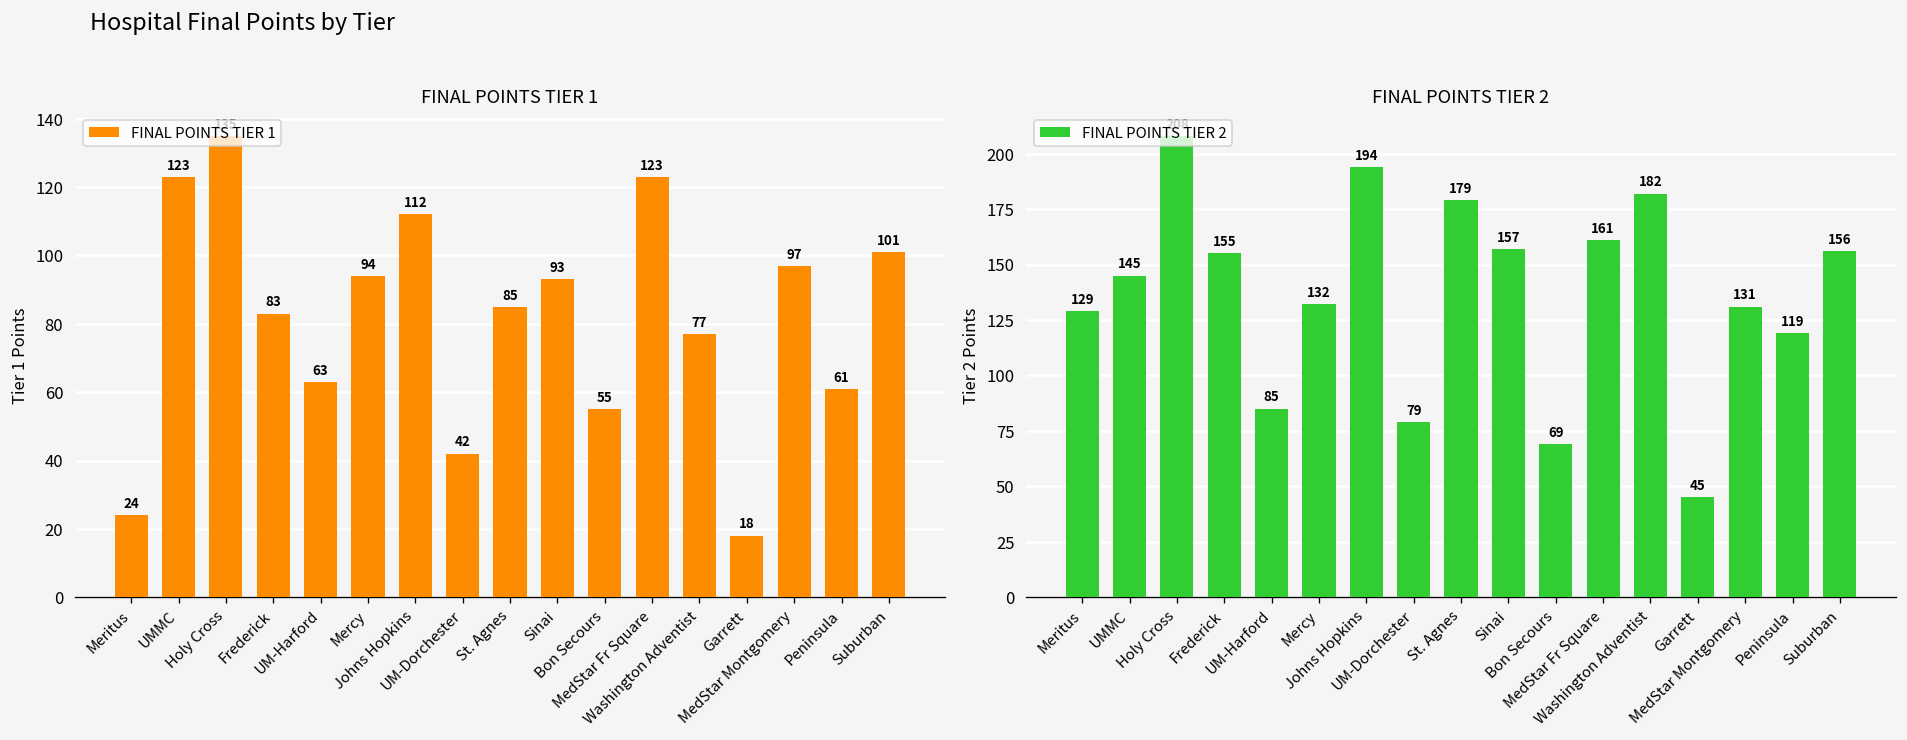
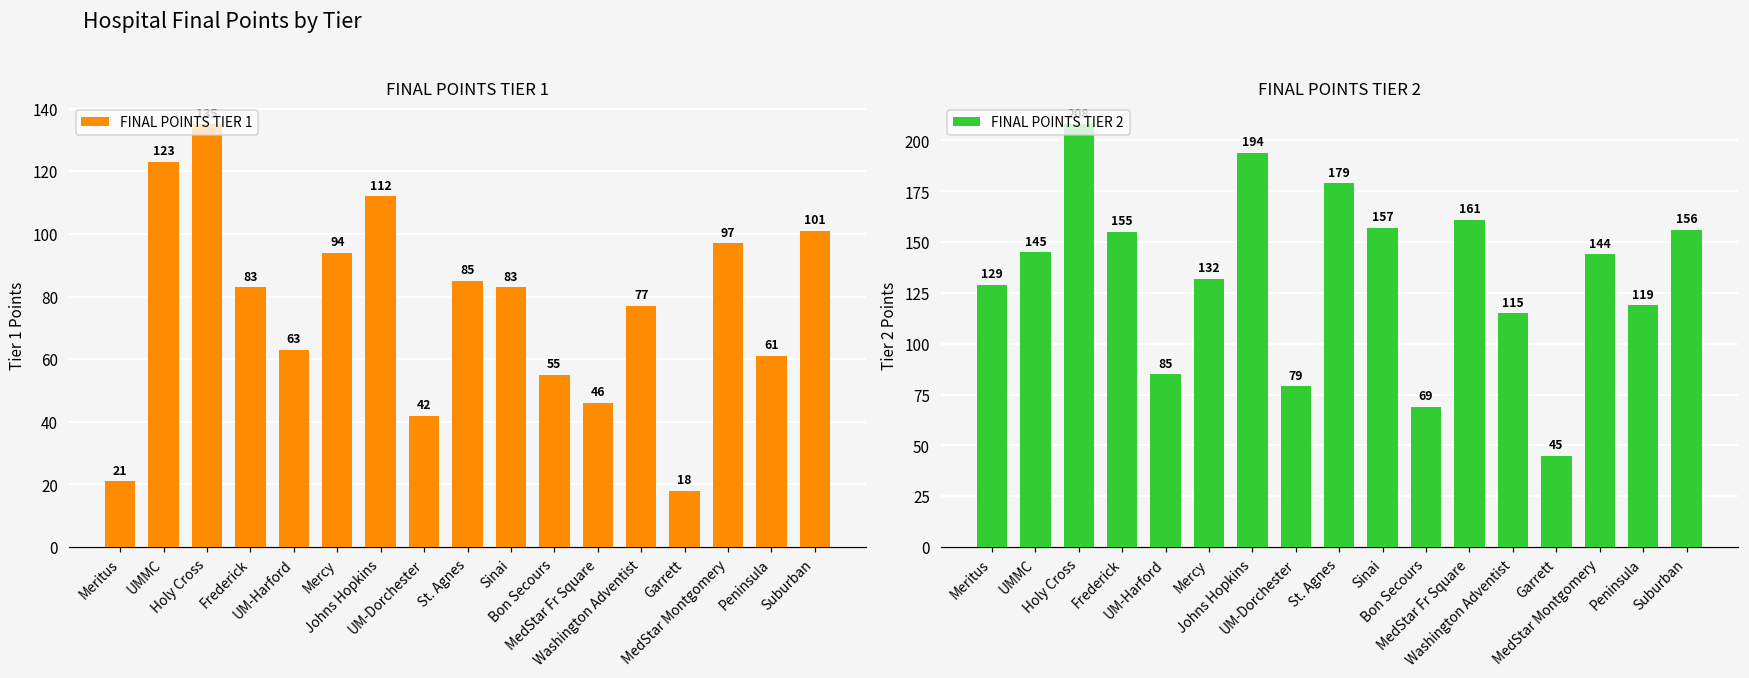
FINAL POINTS TIER 1, Meritus: 24 -> 21
FINAL POINTS TIER 1, Sinai: 93 -> 83
FINAL POINTS TIER 1, MedStar Fr Square: 123 -> 46
FINAL POINTS TIER 2, Washington Adventist: 182 -> 115
FINAL POINTS TIER 2, MedStar Montgomery: 131 -> 144
